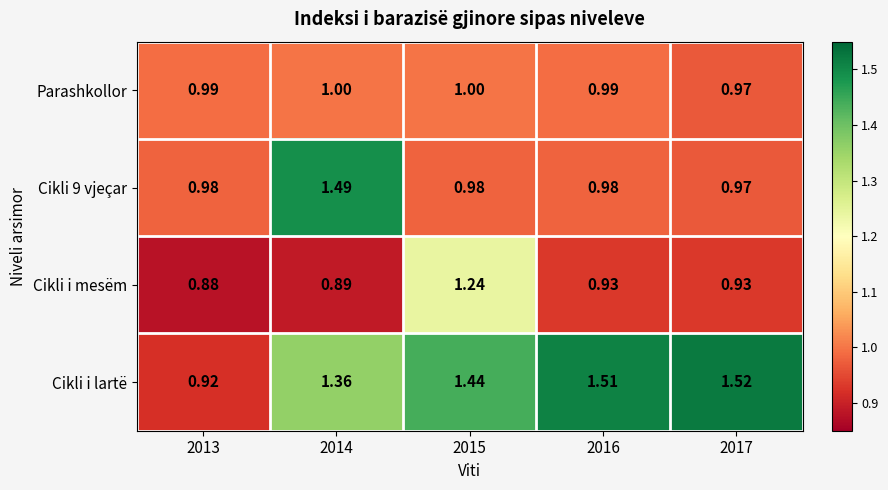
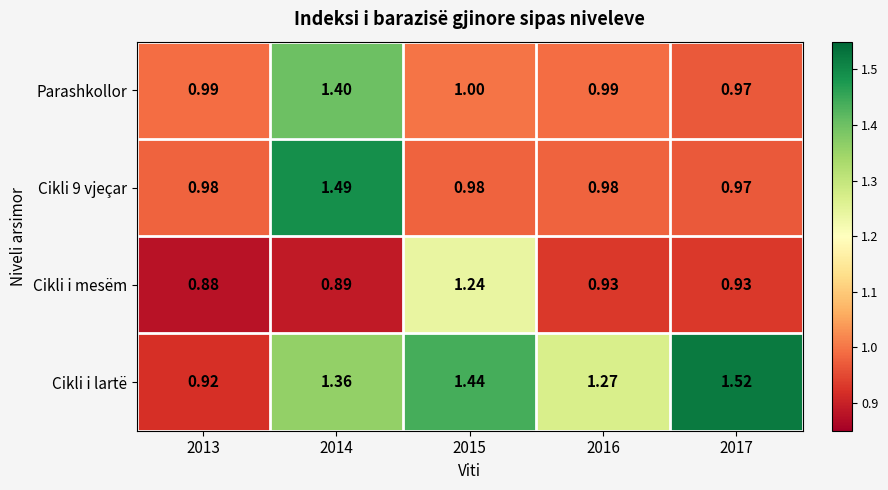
Parashkollor, 2014: 1.00 -> 1.40
Cikli i lartë, 2016: 1.51 -> 1.27
